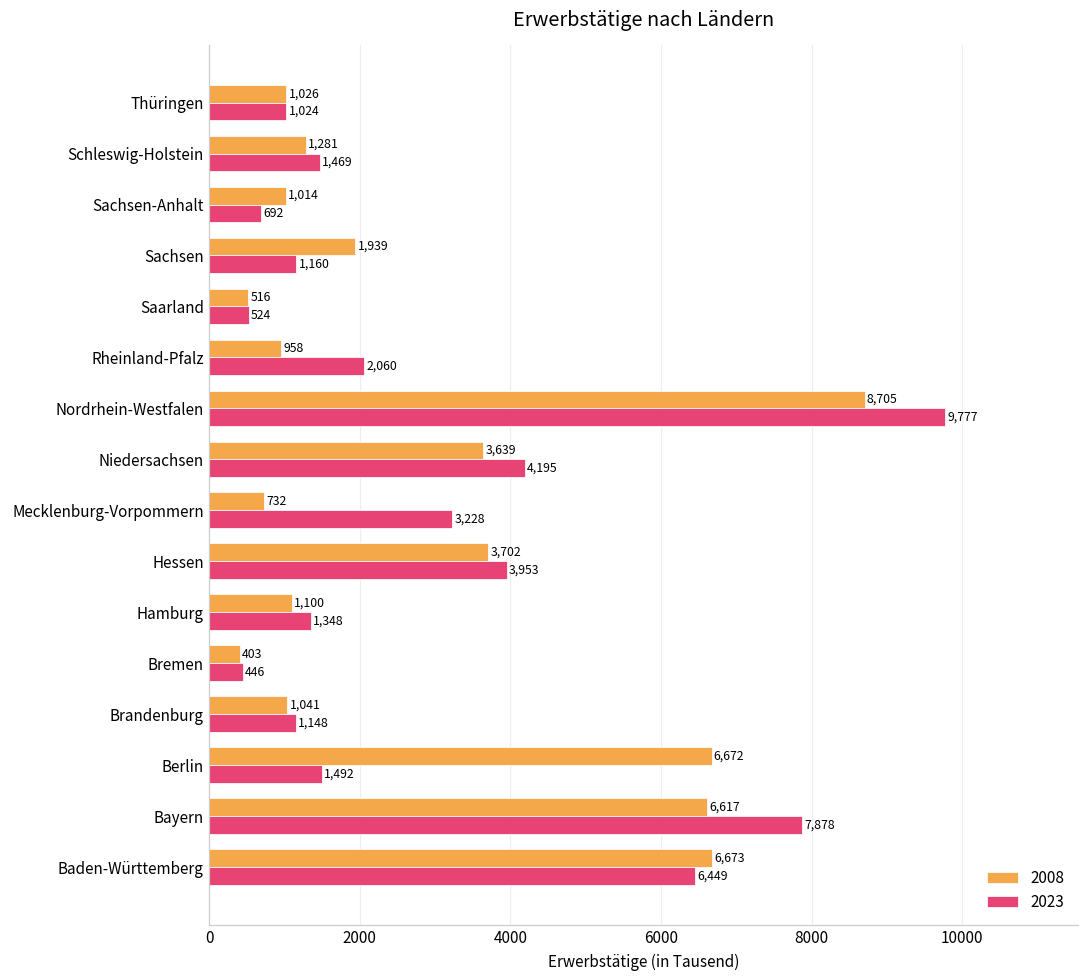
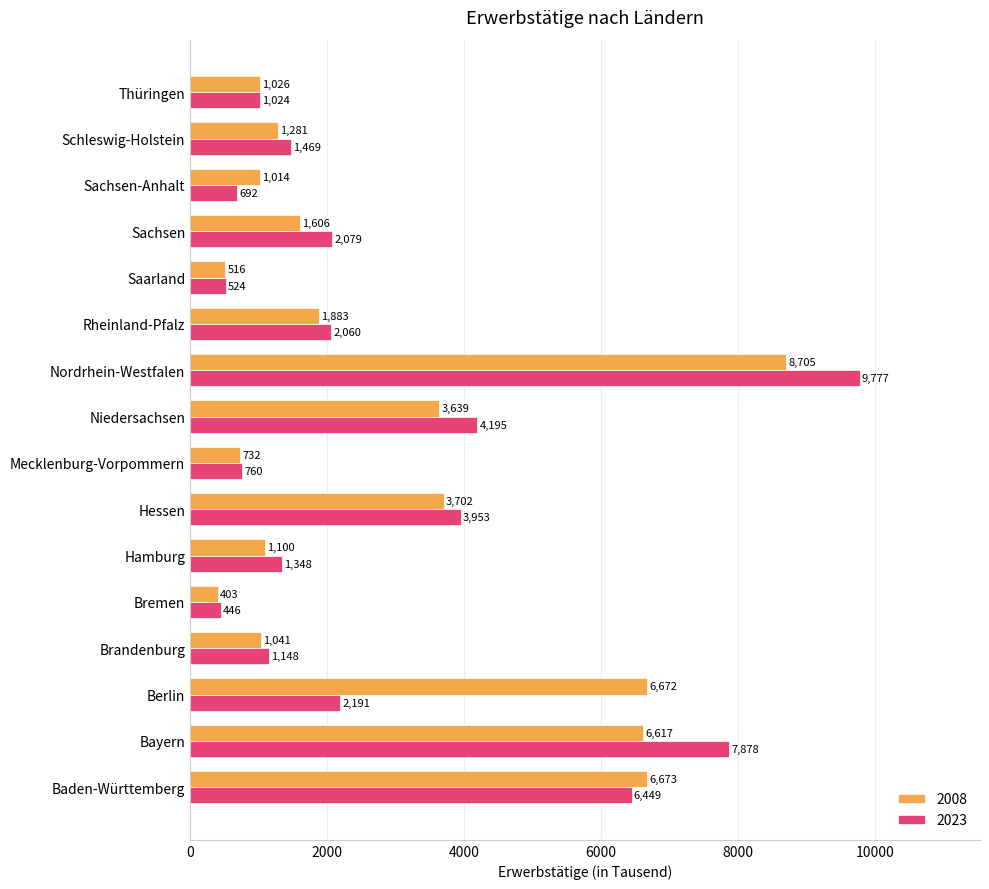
2008, Sachsen: 1,939 -> 1,606
2023, Sachsen: 1,160 -> 2,079
2008, Rheinland-Pfalz: 958 -> 1,883
2023, Mecklenburg-Vorpommern: 3,228 -> 760
2023, Berlin: 1,492 -> 2,191
